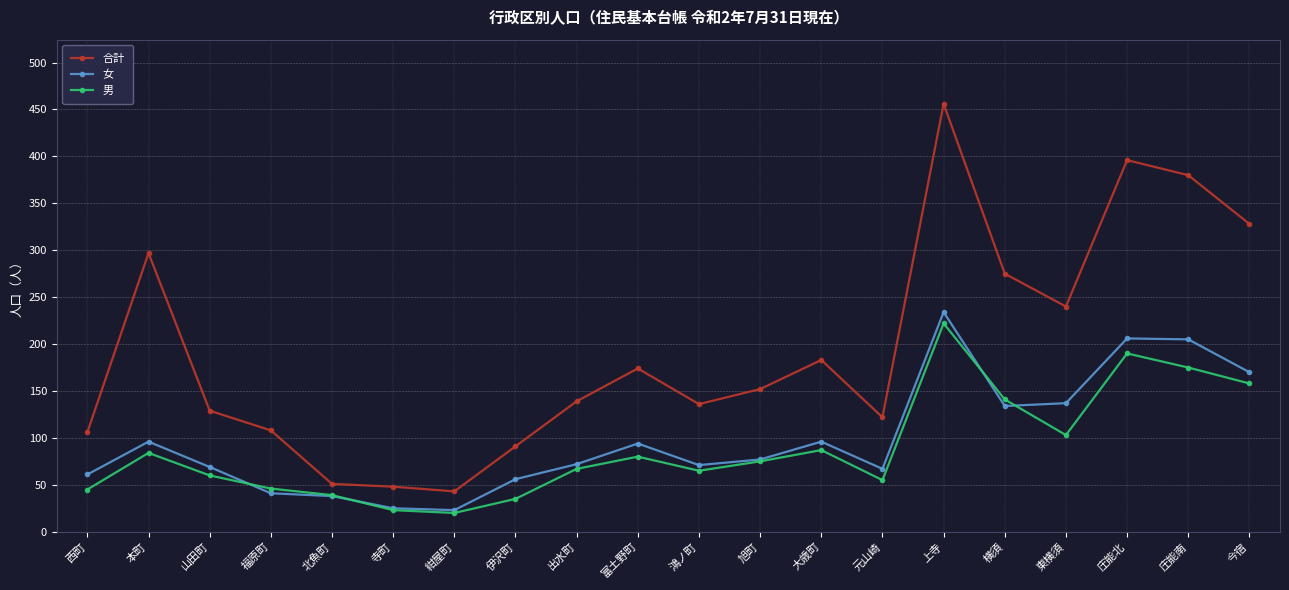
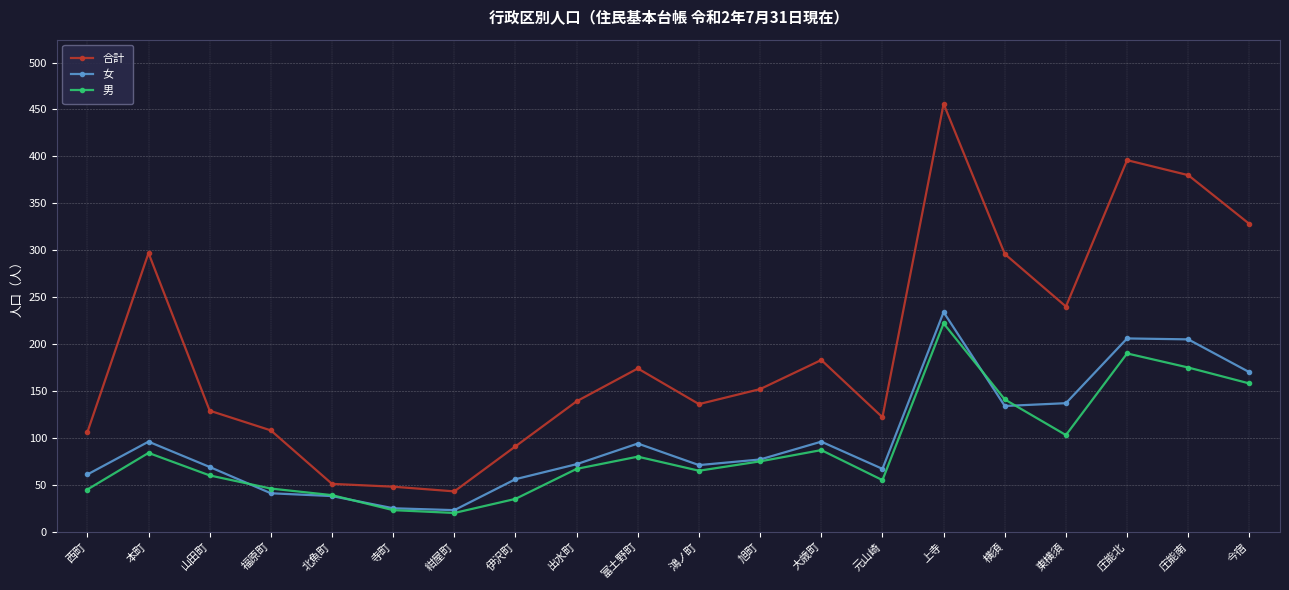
合計, 横須: 280 -> 300
